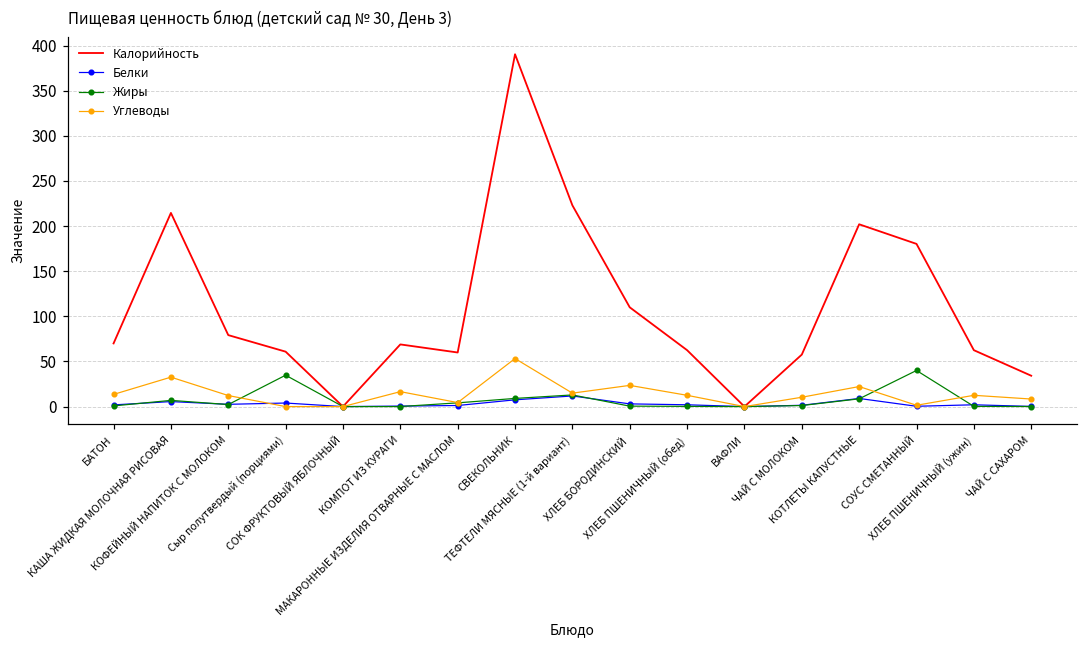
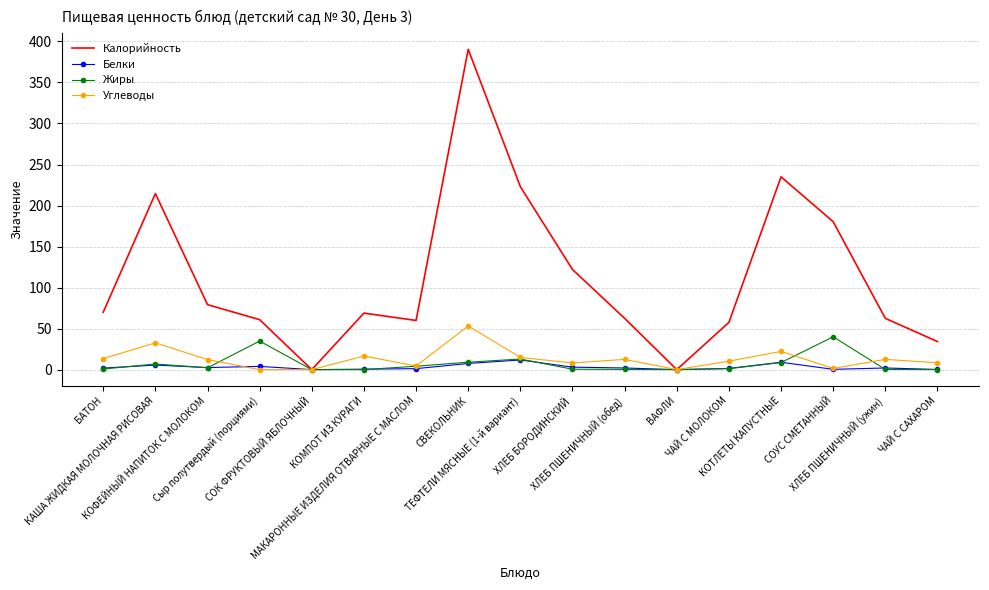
Калорийность, ХЛЕБ БОРОДИНСКИЙ: 110 -> 120
Углеводы, ХЛЕБ БОРОДИНСКИЙ: 20 -> 10
Калорийность, КОТЛЕТЫ КАПУСТНЫЕ: 200 -> 240
